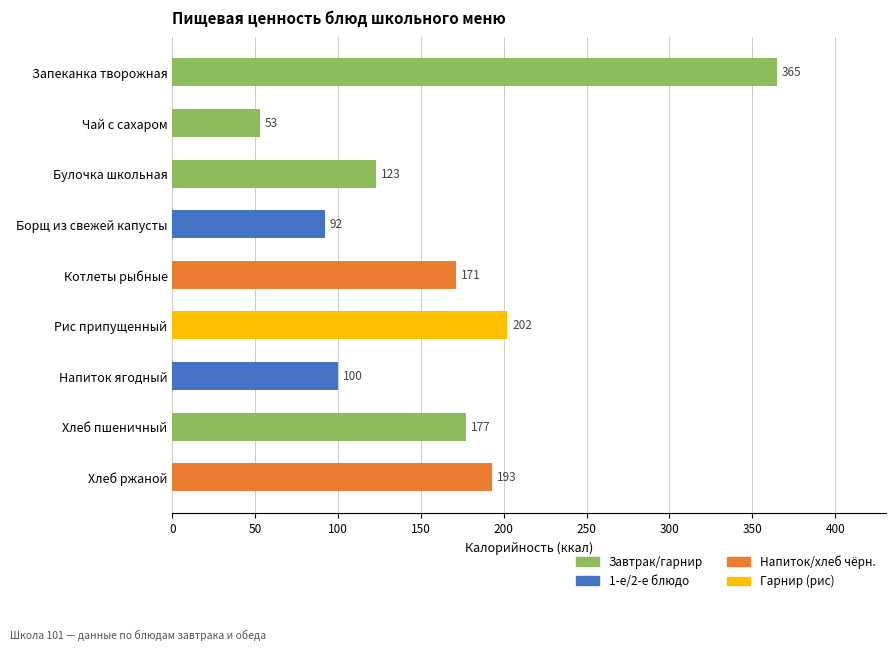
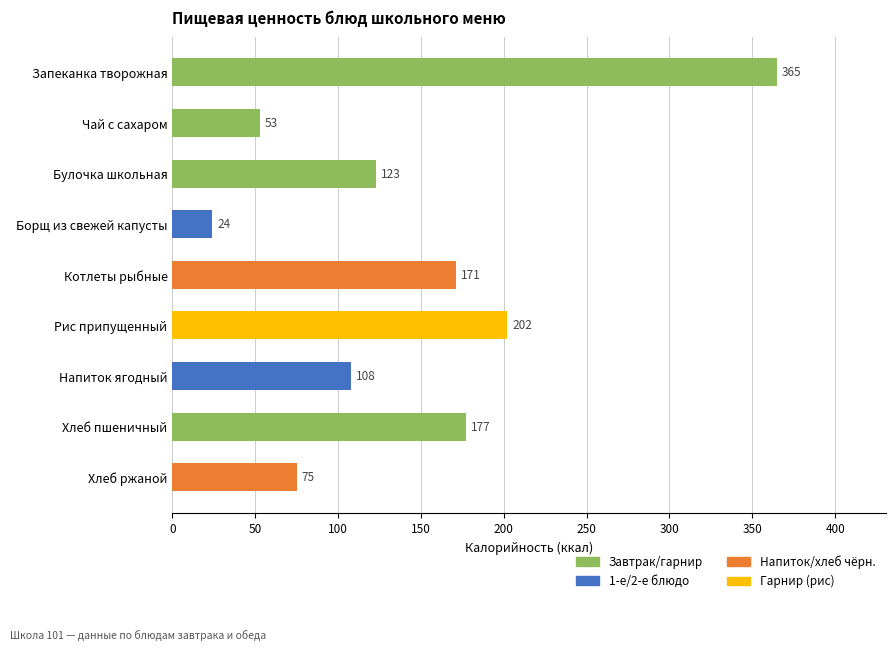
Борщ из свежей капусты: 92 -> 24
Напиток ягодный: 100 -> 108
Хлеб ржаной: 193 -> 75
